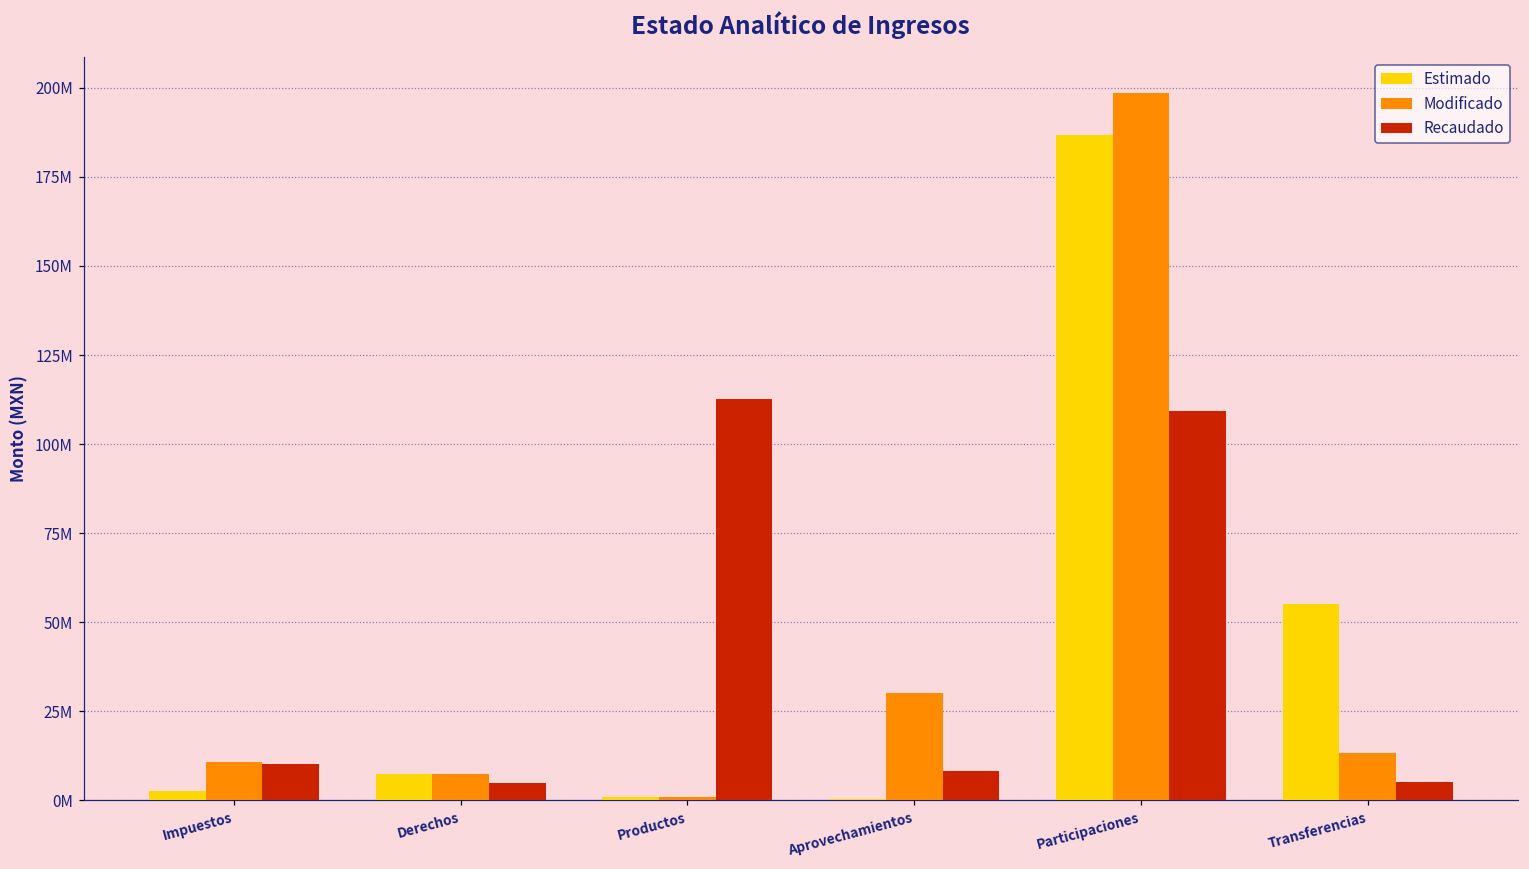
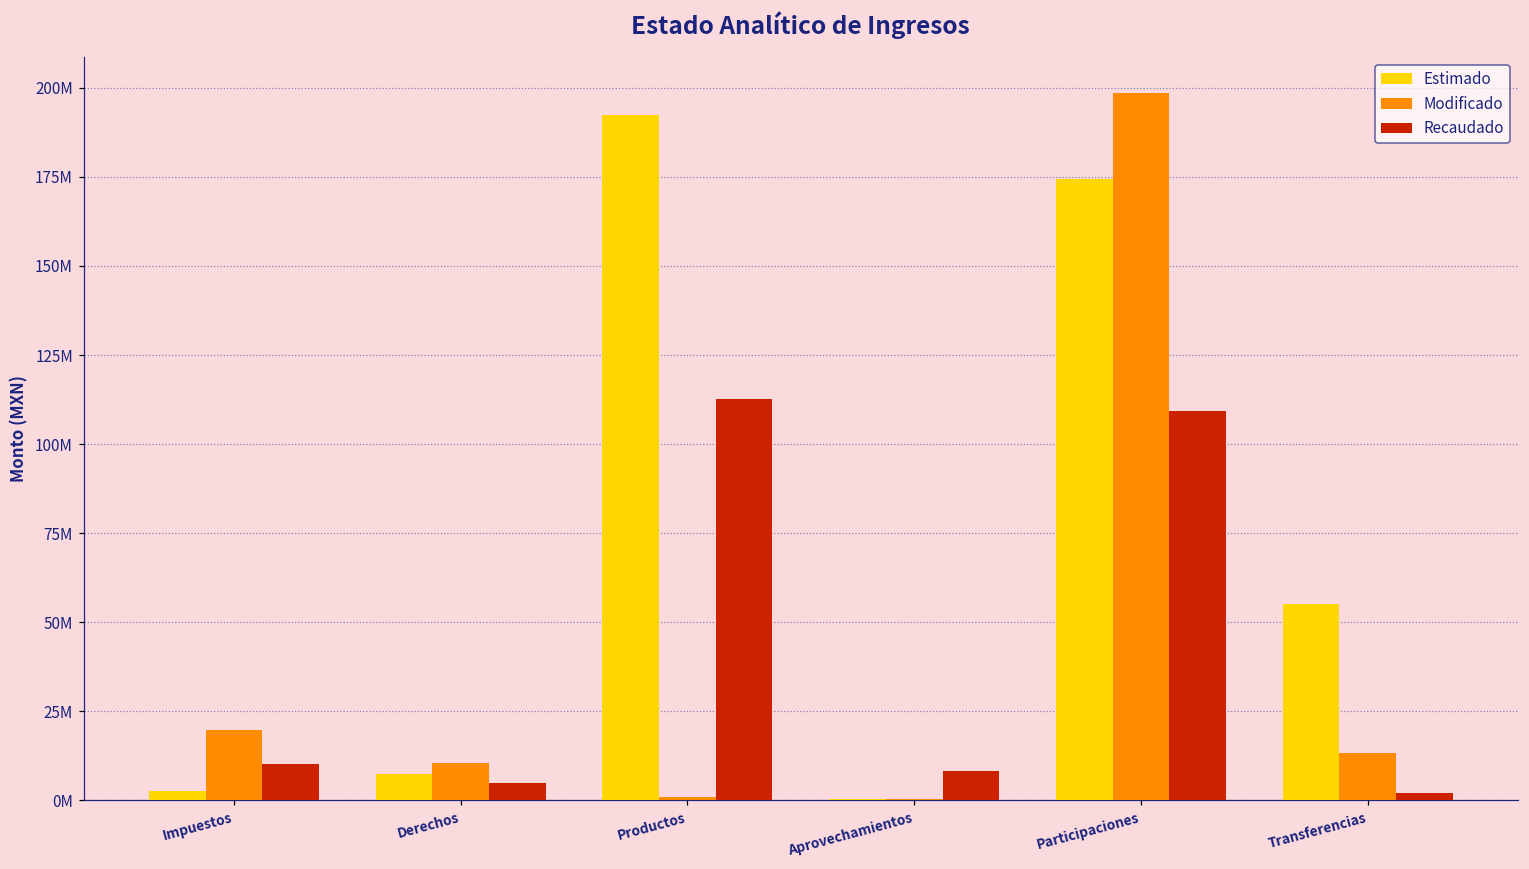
Modificado, Impuestos: 11000000 -> 20000000
Modificado, Derechos: 8000000 -> 10000000
Estimado, Productos: 1000000 -> 192000000
Modificado, Aprovechamientos: 30000000 -> 0
Estimado, Participaciones: 187000000 -> 174000000
Recaudado, Transferencias: 5000000 -> 2000000
